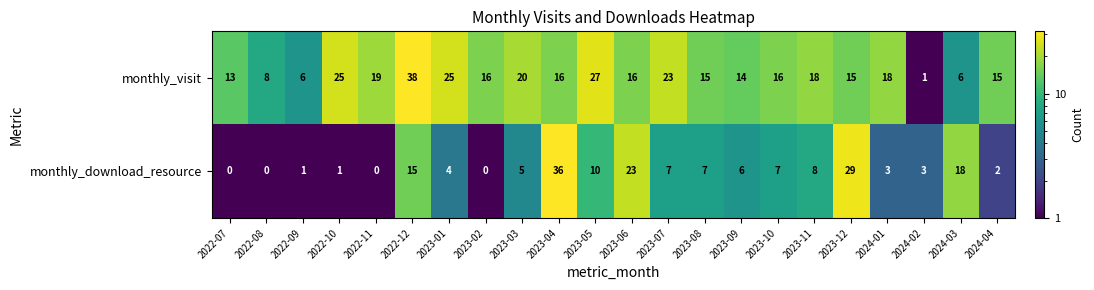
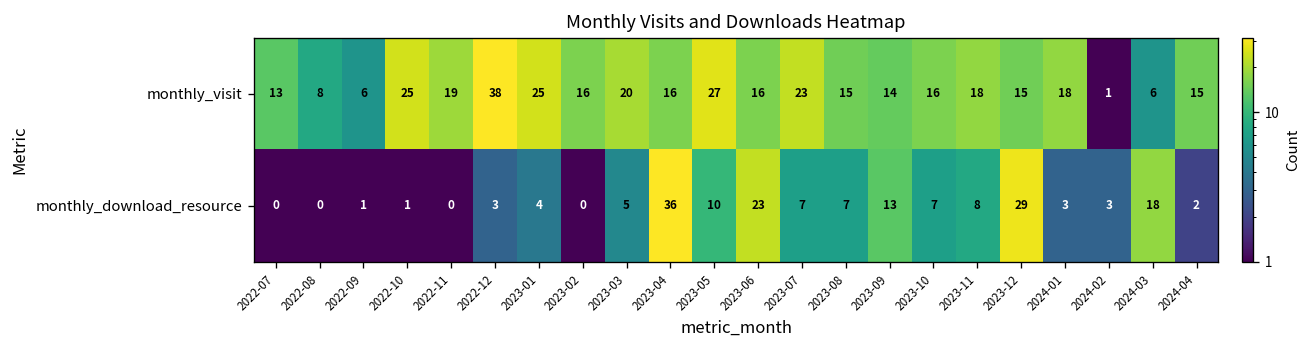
monthly_download_resource, 2022-12: 15 -> 3
monthly_download_resource, 2023-09: 6 -> 13
